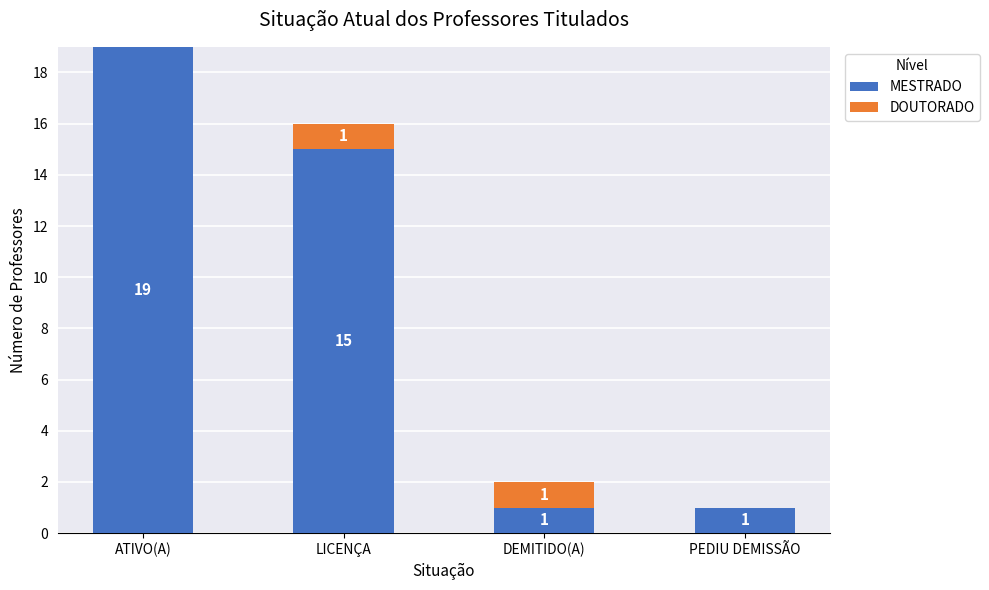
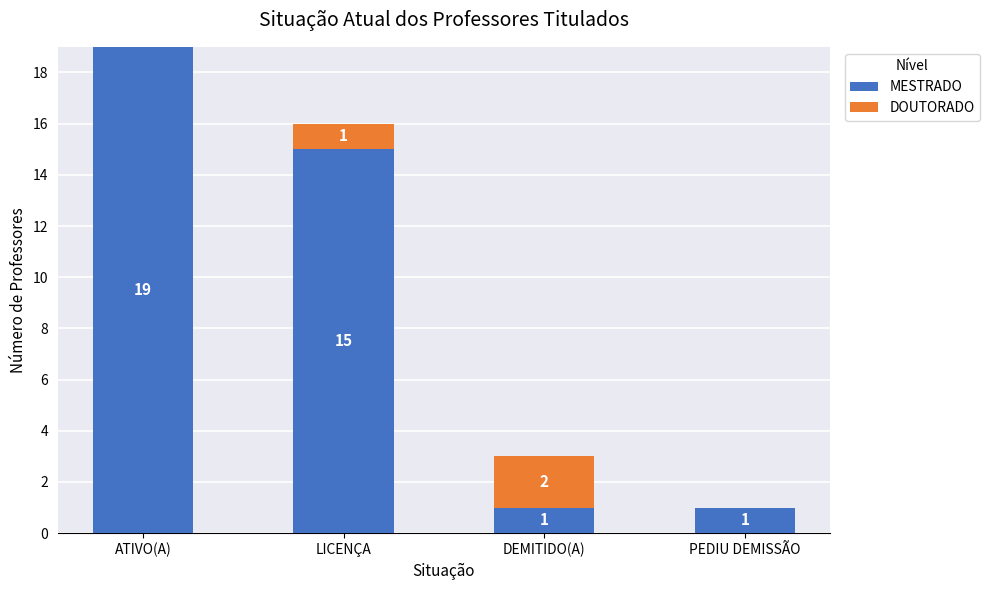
DOUTORADO, DEMITIDO(A): 1 -> 2
